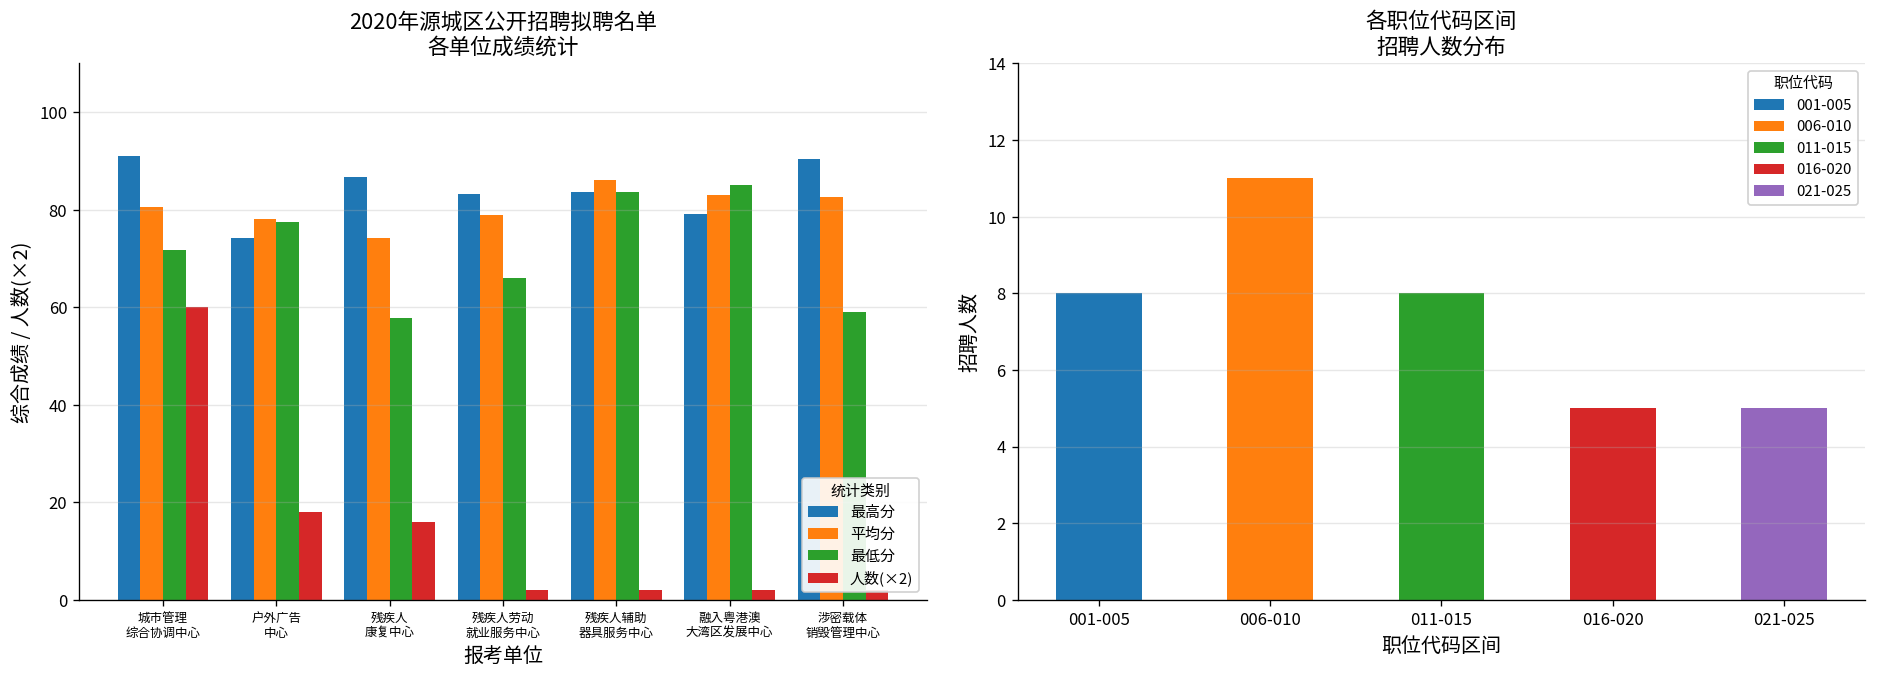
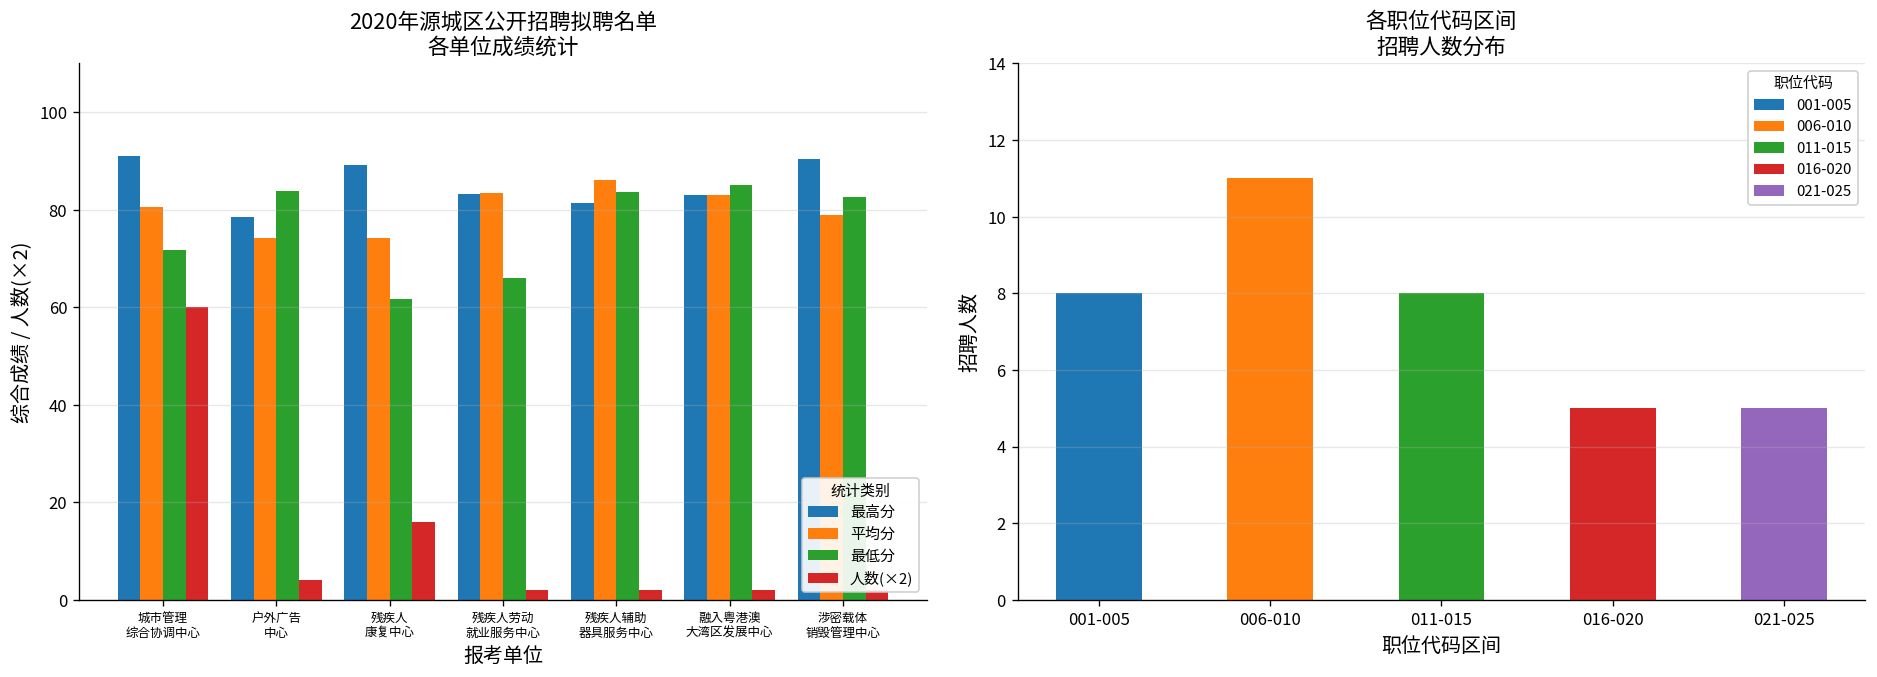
2020年源城区公开招聘拟聘名单 各单位成绩统计, 最高分, 户外广告 中心: 74 -> 79
2020年源城区公开招聘拟聘名单 各单位成绩统计, 平均分, 户外广告 中心: 78 -> 74
2020年源城区公开招聘拟聘名单 各单位成绩统计, 最低分, 户外广告 中心: 78 -> 84
2020年源城区公开招聘拟聘名单 各单位成绩统计, 人数(×2), 户外广告 中心: 18 -> 4
2020年源城区公开招聘拟聘名单 各单位成绩统计, 最高分, 残疾人 康复中心: 87 -> 89
2020年源城区公开招聘拟聘名单 各单位成绩统计, 最低分, 残疾人 康复中心: 58 -> 62
2020年源城区公开招聘拟聘名单 各单位成绩统计, 平均分, 残疾人劳动 就业服务中心: 79 -> 83
2020年源城区公开招聘拟聘名单 各单位成绩统计, 最高分, 残疾人辅助 器具服务中心: 84 -> 81
2020年源城区公开招聘拟聘名单 各单位成绩统计, 最高分, 融入粤港澳 大湾区发展中心: 79 -> 83
2020年源城区公开招聘拟聘名单 各单位成绩统计, 平均分, 涉密载体 销毁管理中心: 83 -> 79
2020年源城区公开招聘拟聘名单 各单位成绩统计, 最低分, 涉密载体 销毁管理中心: 59 -> 83
